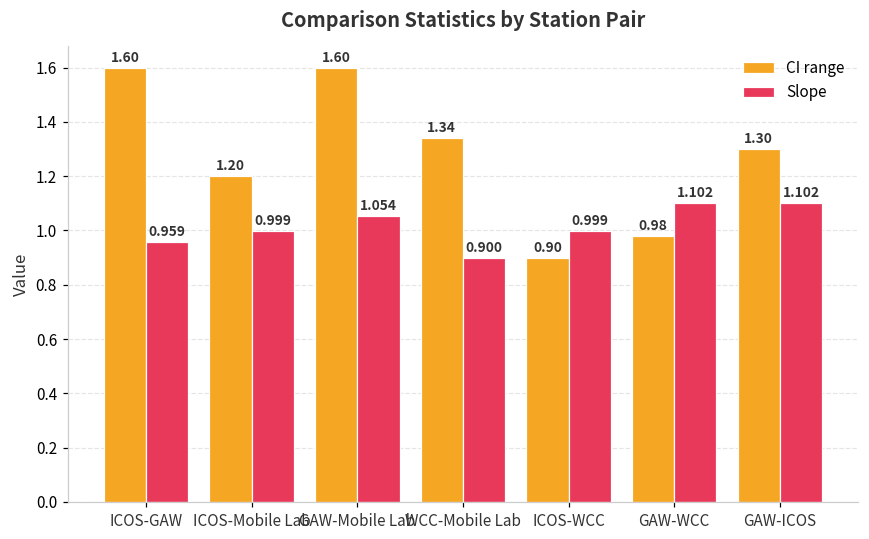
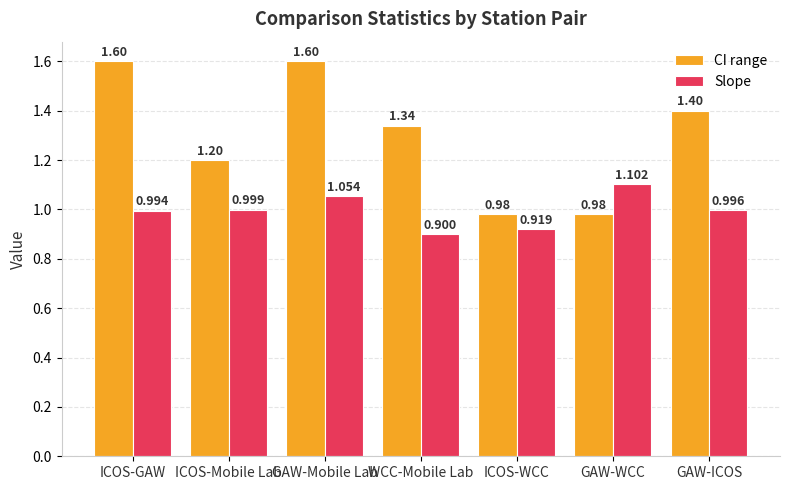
Slope, ICOS-GAW: 0.959 -> 0.994
CI range, ICOS-WCC: 0.90 -> 0.98
Slope, ICOS-WCC: 0.999 -> 0.919
CI range, GAW-ICOS: 1.30 -> 1.40
Slope, GAW-ICOS: 1.102 -> 0.996
